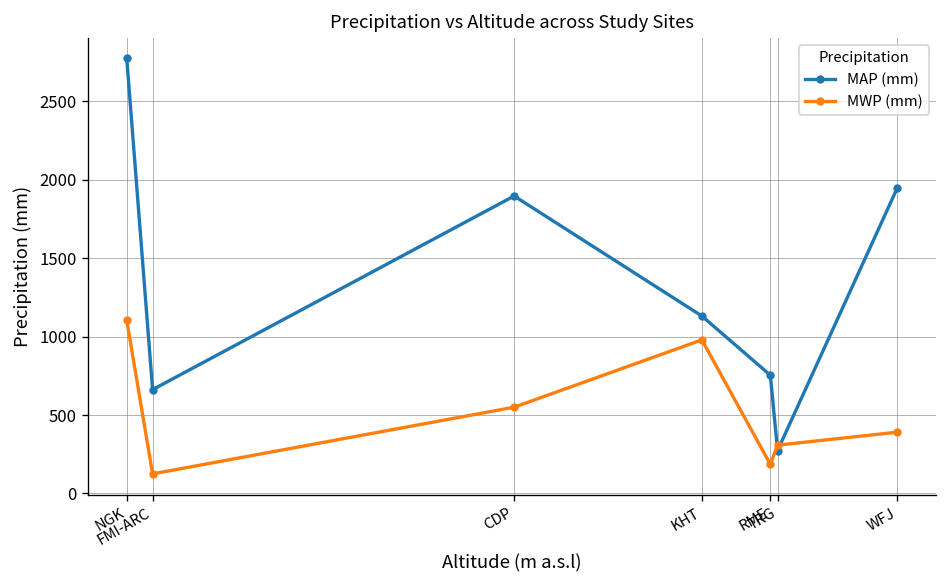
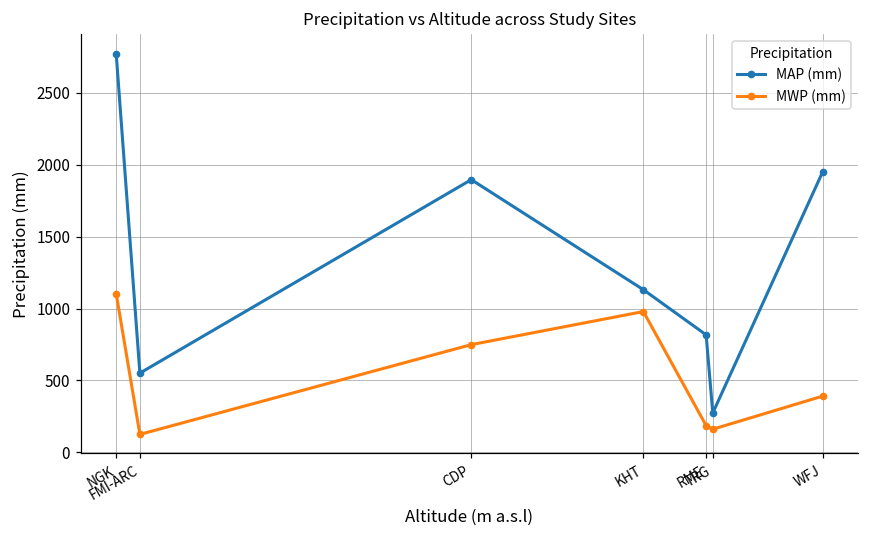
MAP (mm), FMI-ARC: 660 -> 550
MWP (mm), CDP: 550 -> 750
MAP (mm), RME: 750 -> 820
MWP (mm), TRG: 310 -> 160
